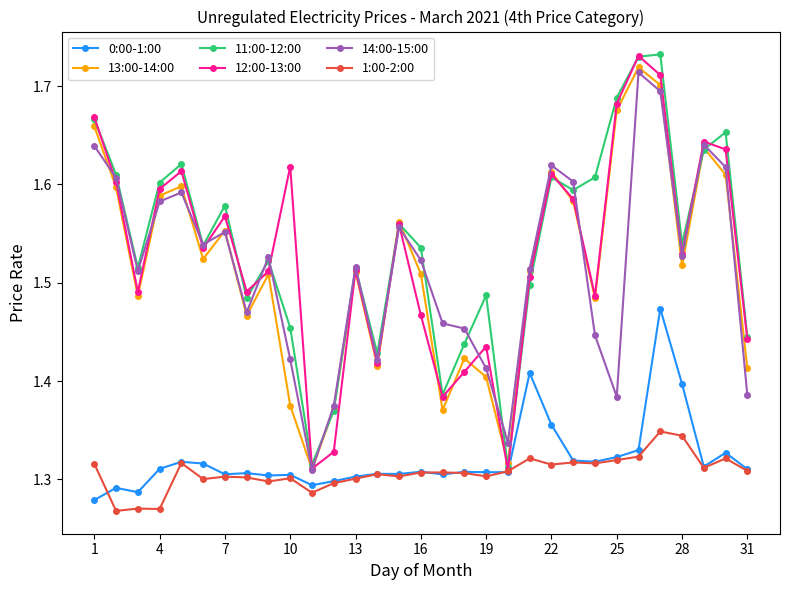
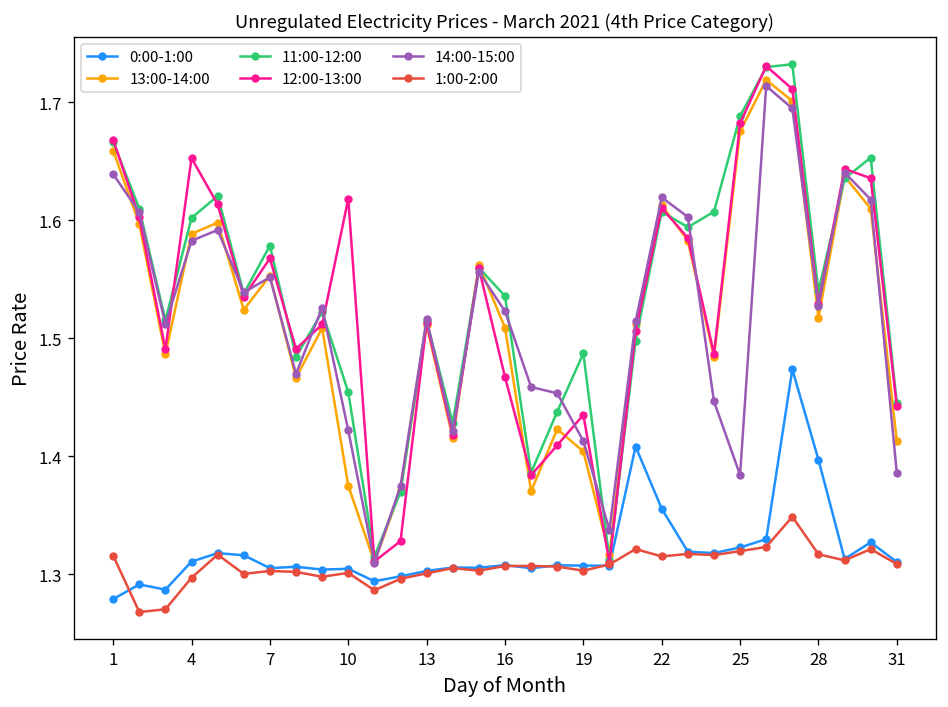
12:00-13:00, 4: 1.60 -> 1.65
1:00-2:00, 4: 1.27 -> 1.30
1:00-2:00, 28: 1.34 -> 1.32
